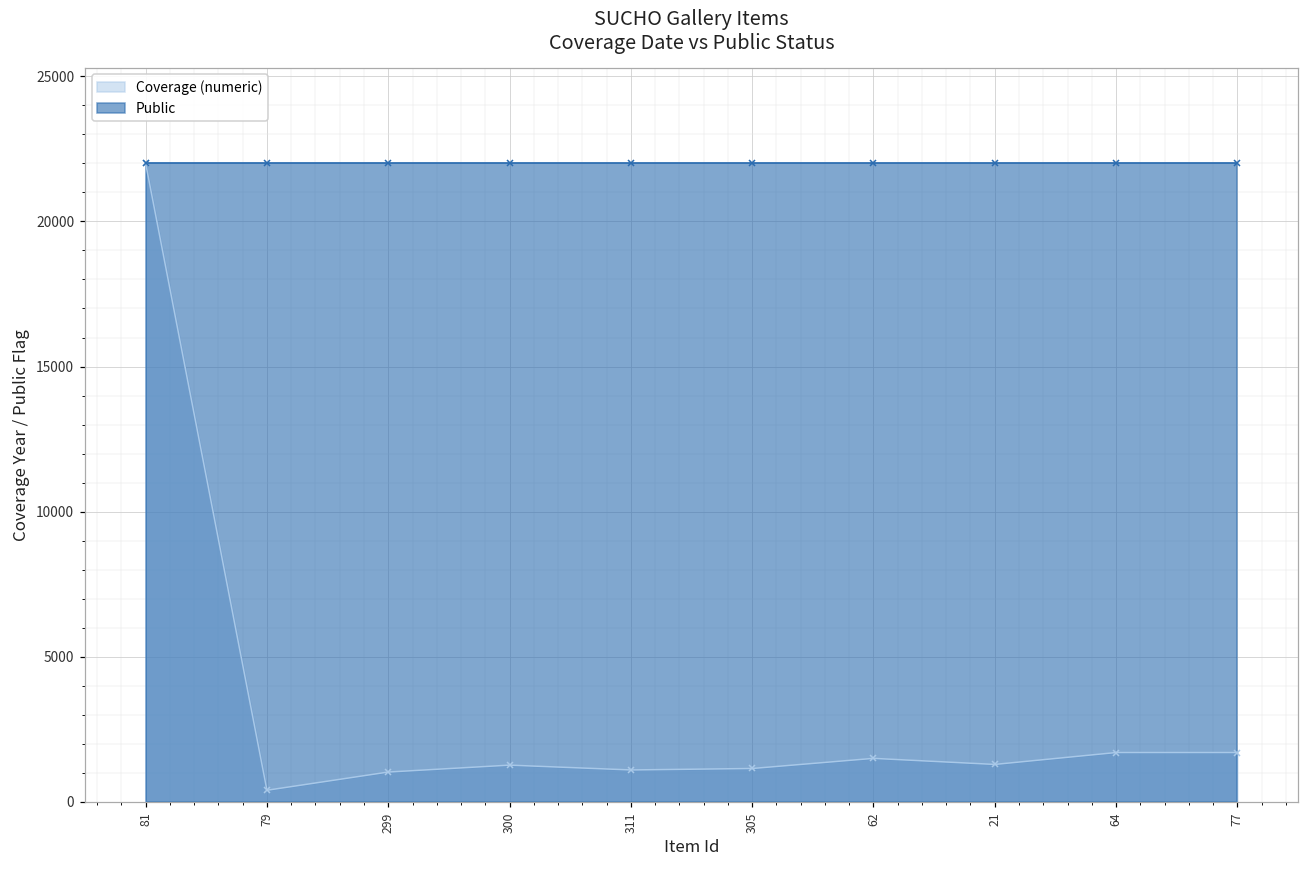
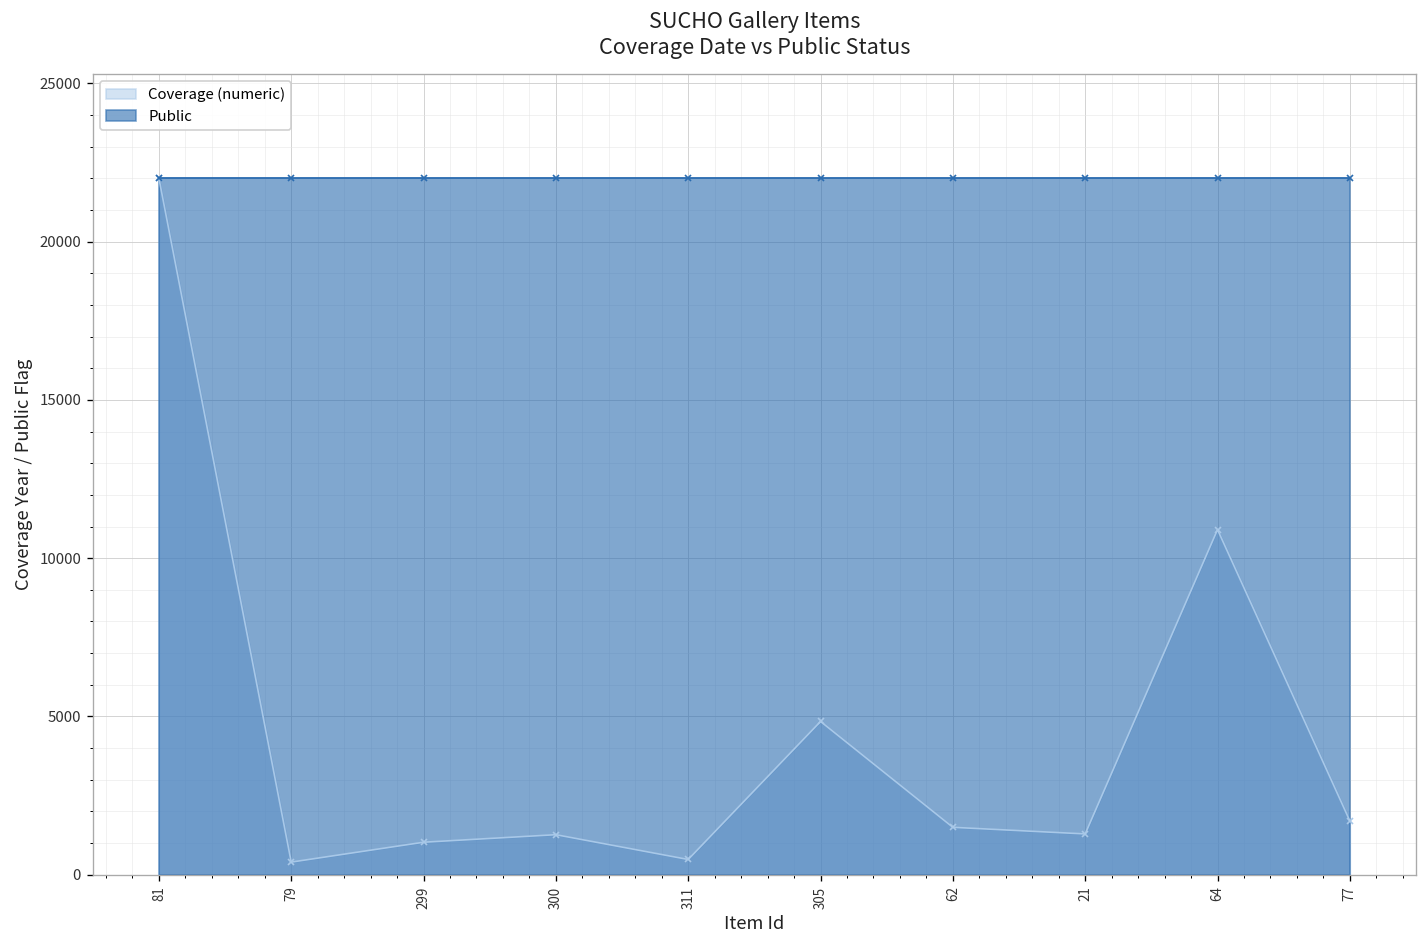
Coverage (numeric), 311: 1100 -> 500
Coverage (numeric), 305: 1200 -> 4800
Coverage (numeric), 64: 1700 -> 10900
